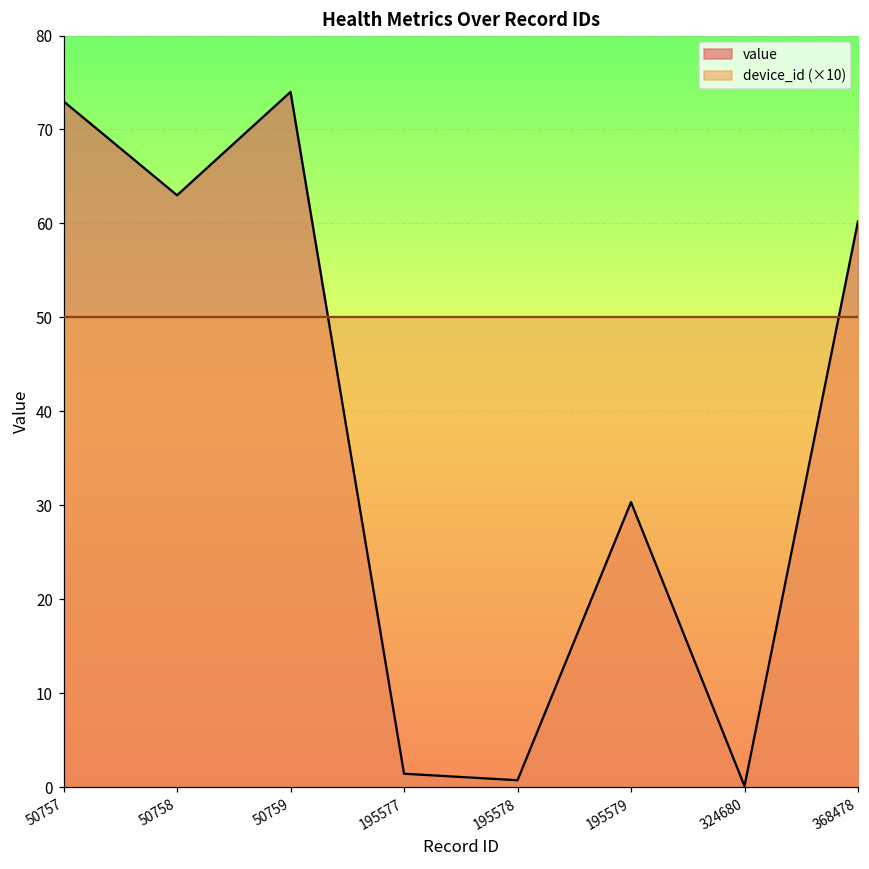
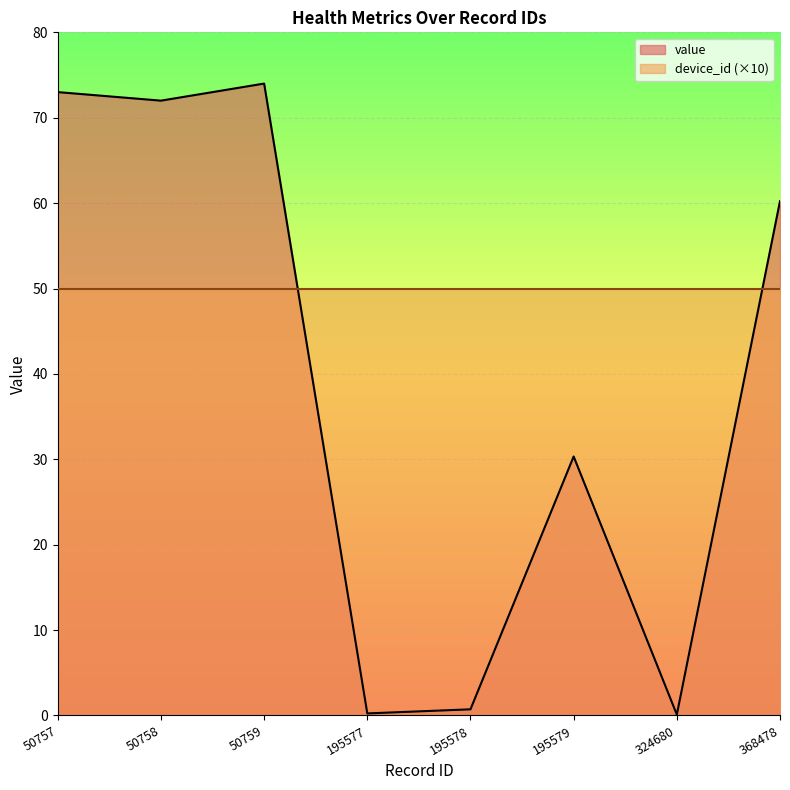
value, 50758: 63 -> 72
value, 195577: 1 -> 0
